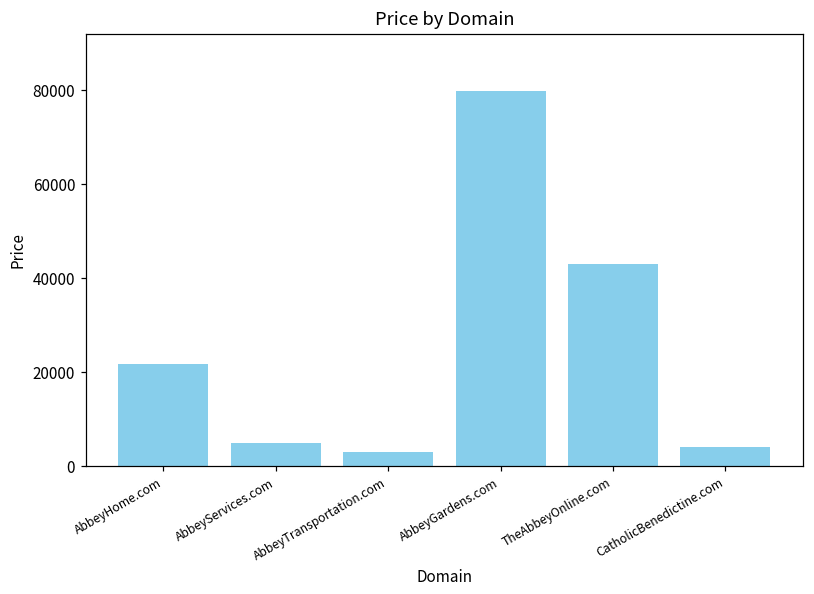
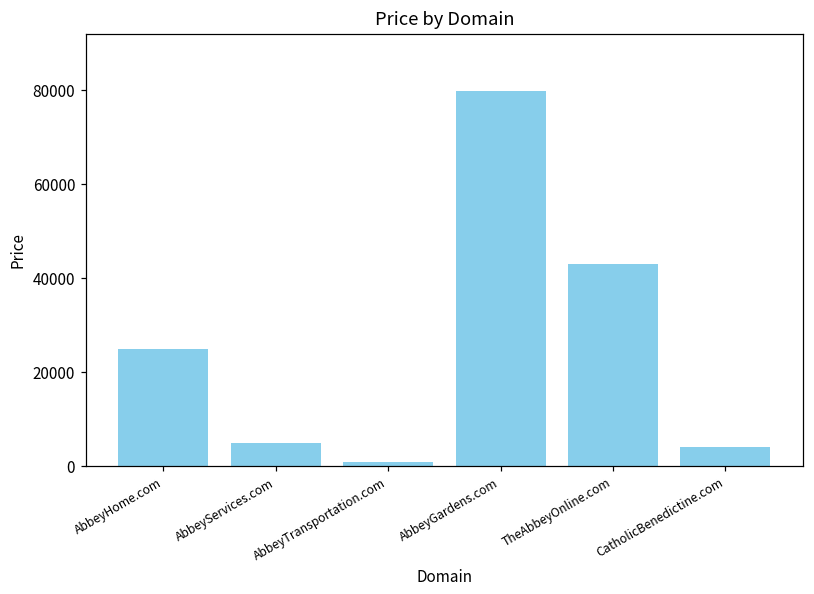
AbbeyHome.com: 22000 -> 25000
AbbeyTransportation.com: 3000 -> 1000
